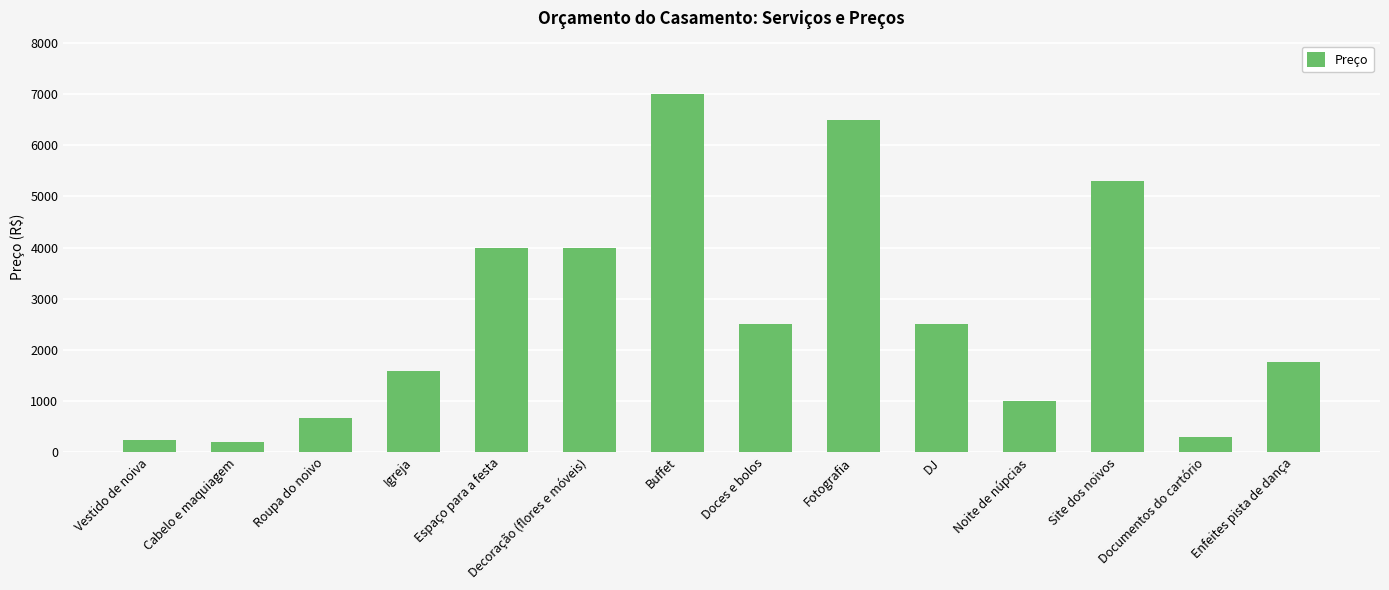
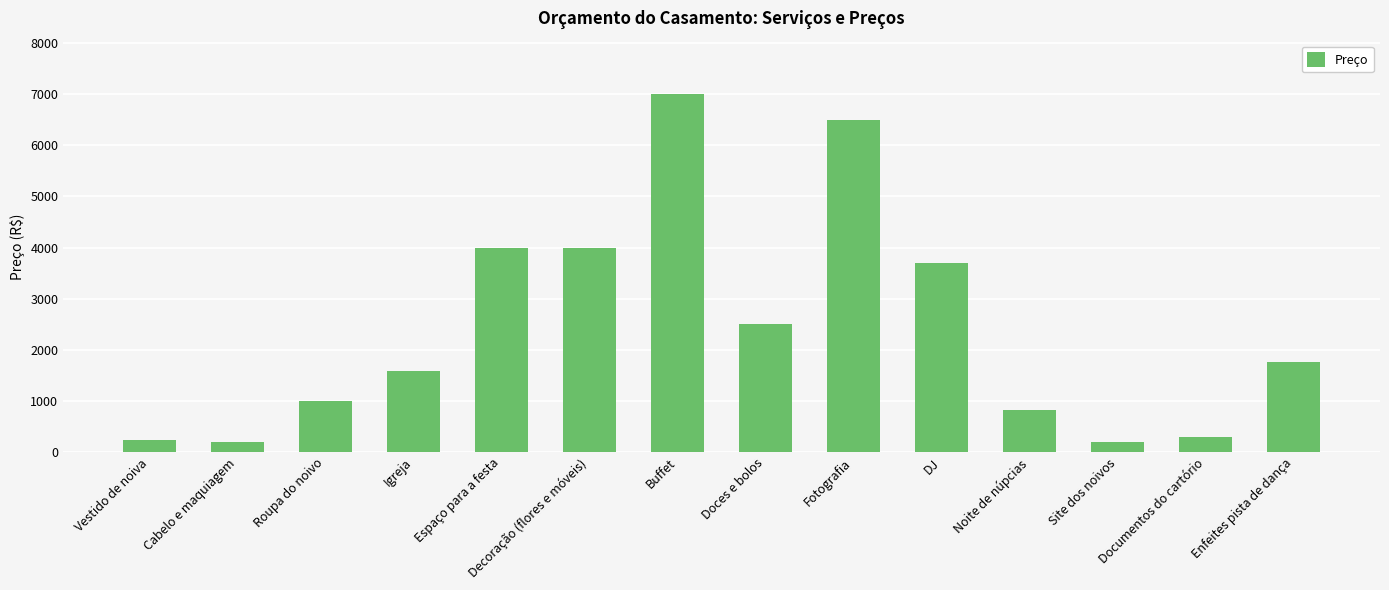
Roupa do noivo: 700 -> 1000
DJ: 2500 -> 3700
Noite de núpcias: 1000 -> 800
Site dos noivos: 5300 -> 200
